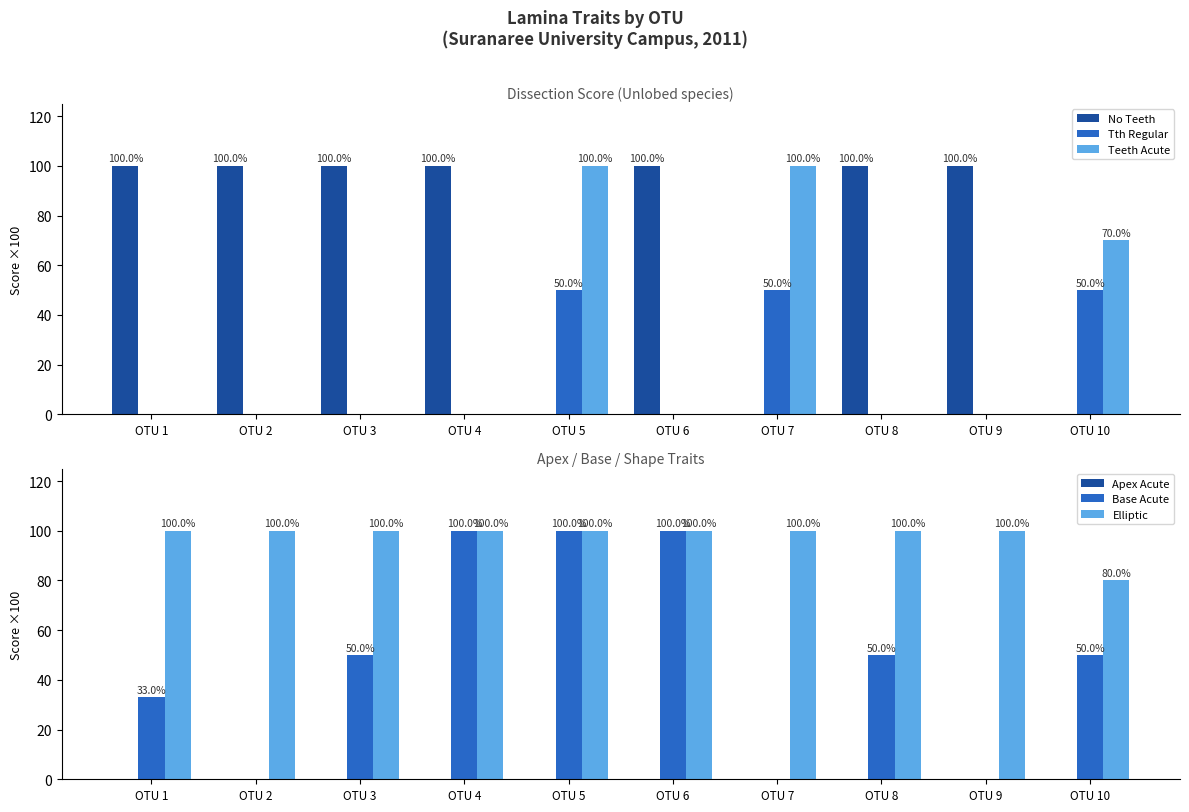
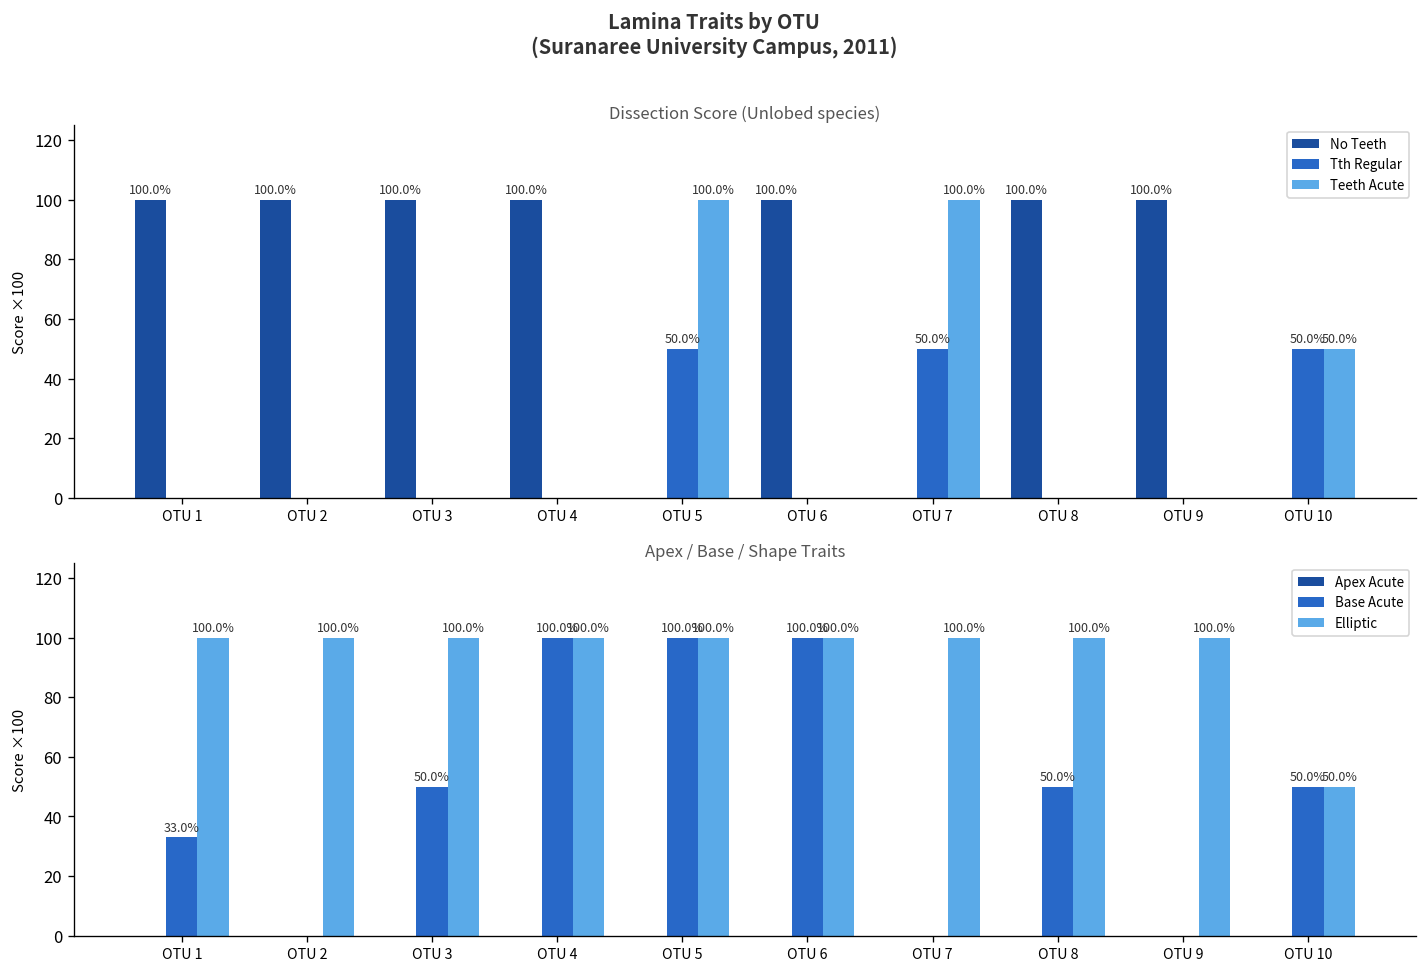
Dissection Score (Unlobed species), Teeth Acute, OTU 10: 70.0% -> 50.0%
Apex / Base / Shape Traits, Elliptic, OTU 10: 80.0% -> 50.0%
